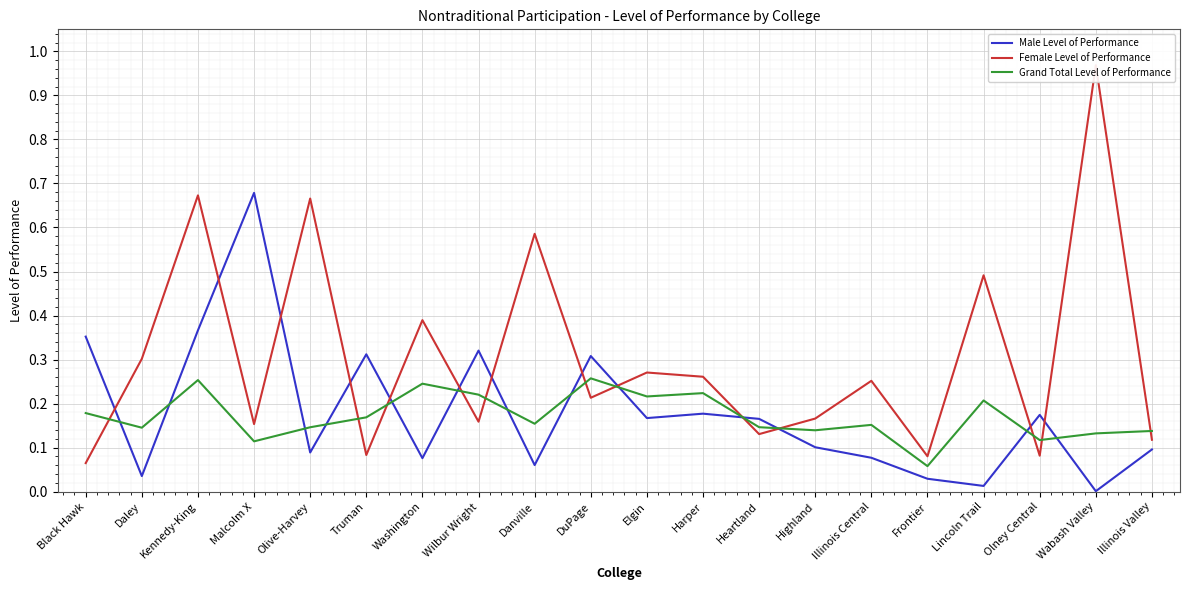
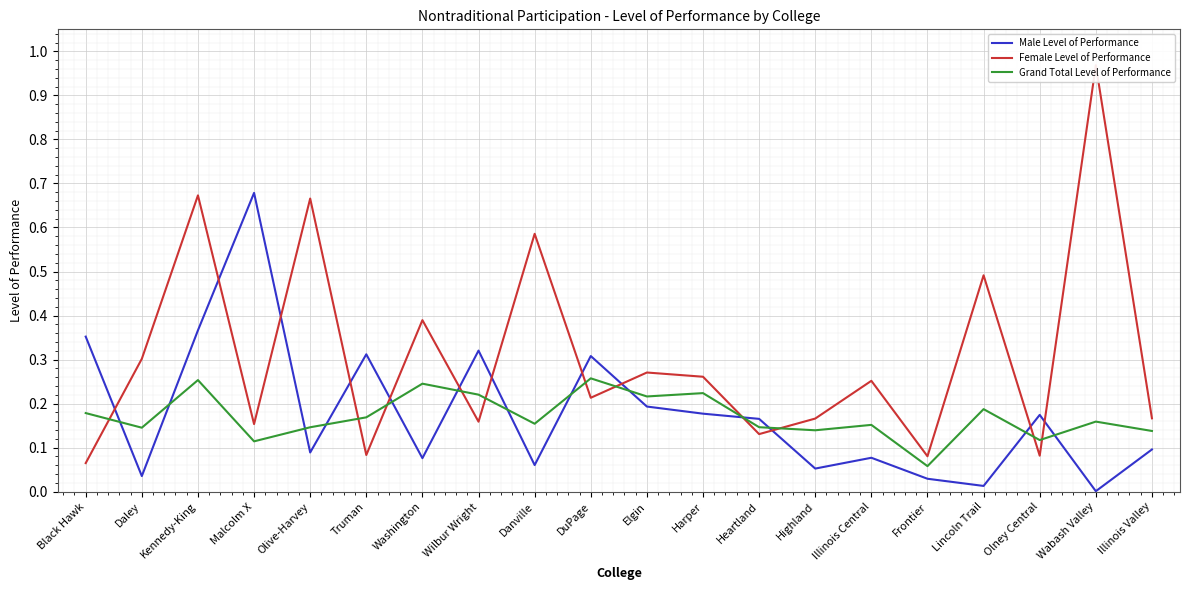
Male Level of Performance, Elgin: 0.17 -> 0.19
Male Level of Performance, Highland: 0.10 -> 0.05
Grand Total Level of Performance, Lincoln Trail: 0.21 -> 0.19
Grand Total Level of Performance, Wabash Valley: 0.13 -> 0.16
Female Level of Performance, Illinois Valley: 0.12 -> 0.17
